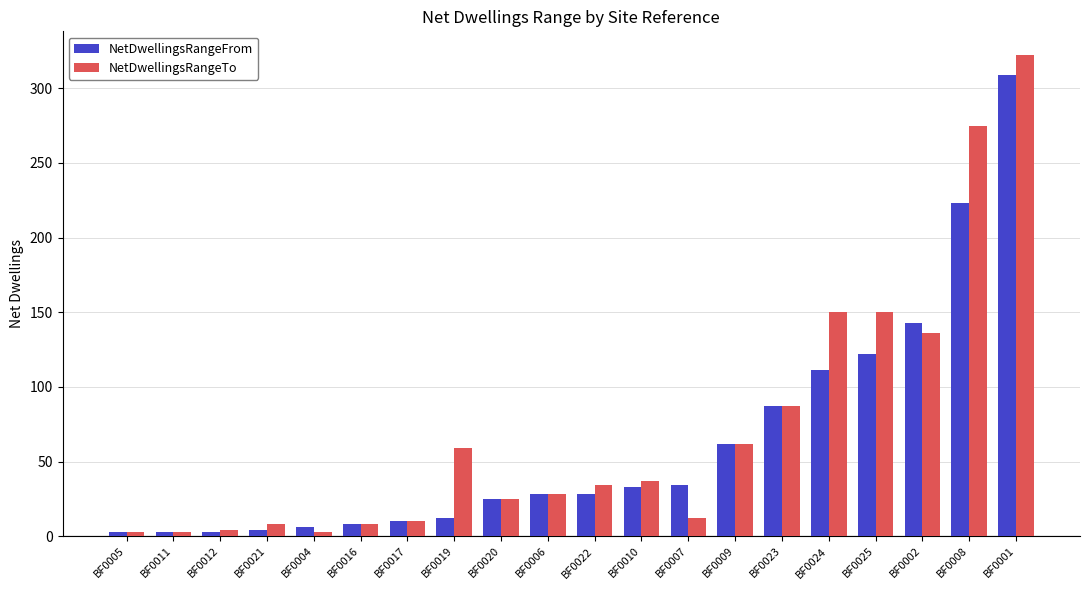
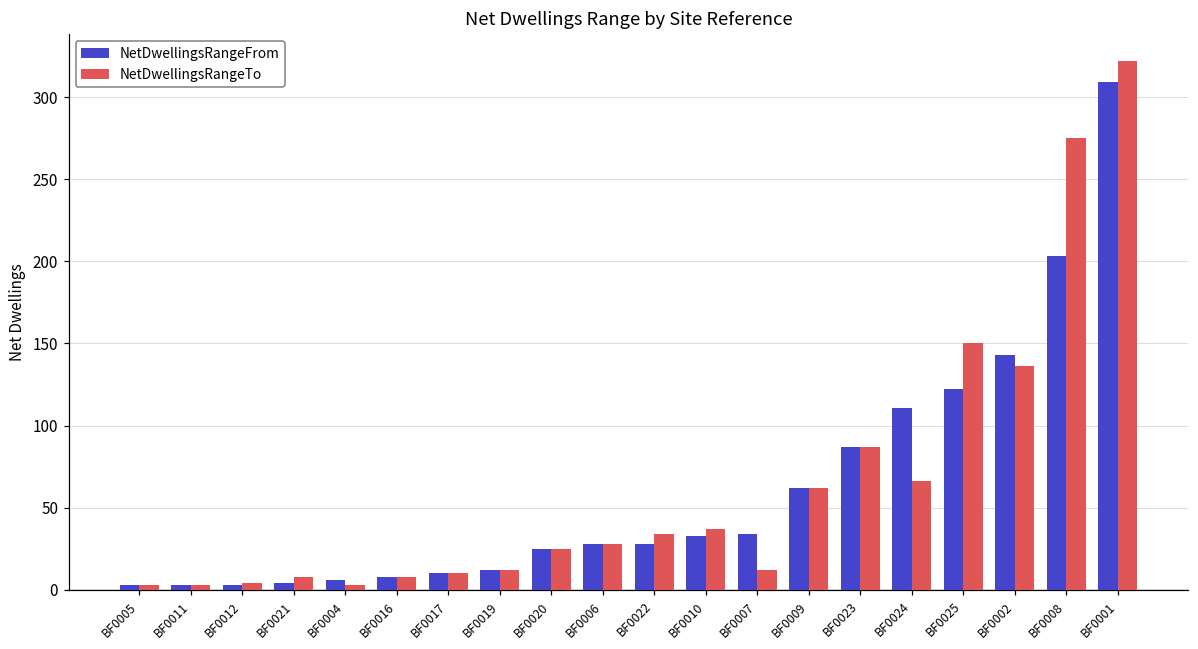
NetDwellingsRangeTo, BF0019: 59 -> 12
NetDwellingsRangeTo, BF0024: 150 -> 66
NetDwellingsRangeFrom, BF0008: 223 -> 203
